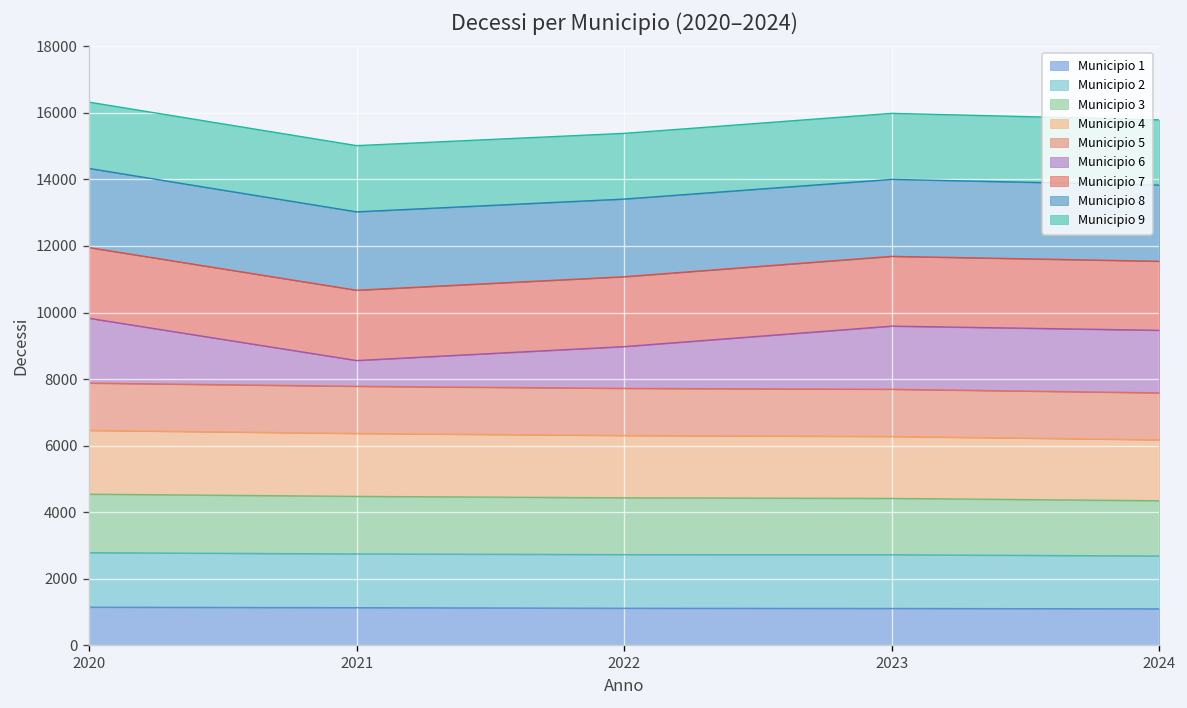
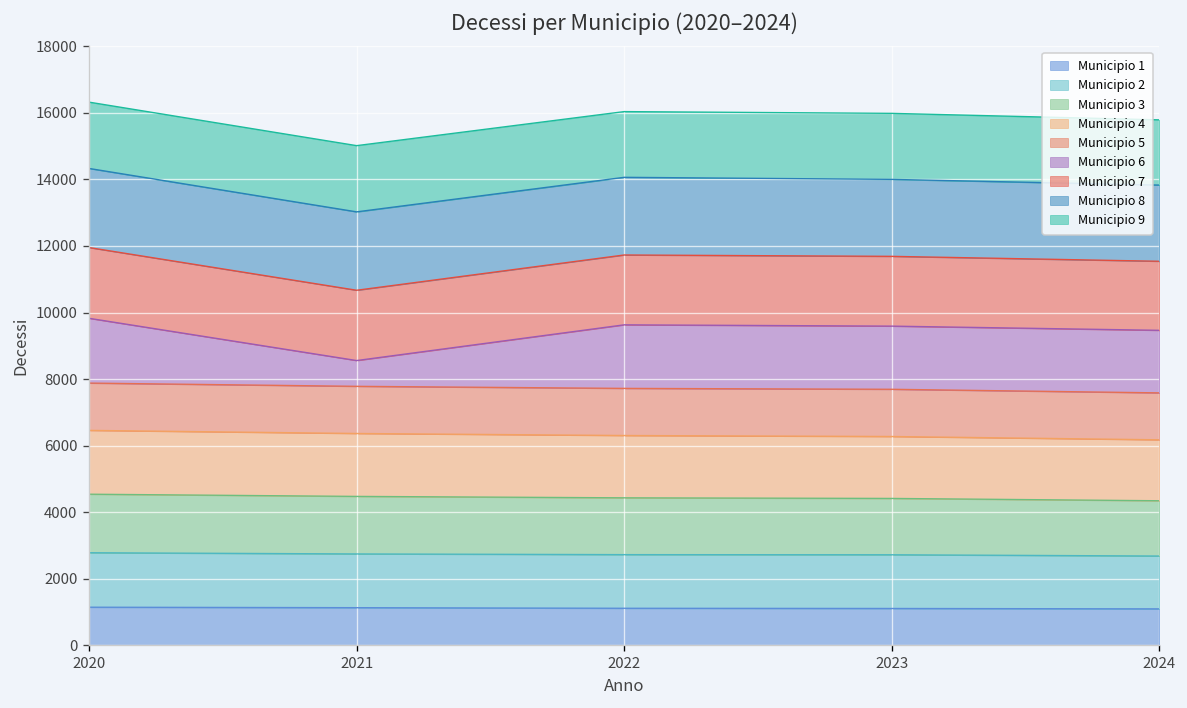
Municipio 6, 2022: 1300 -> 1900
